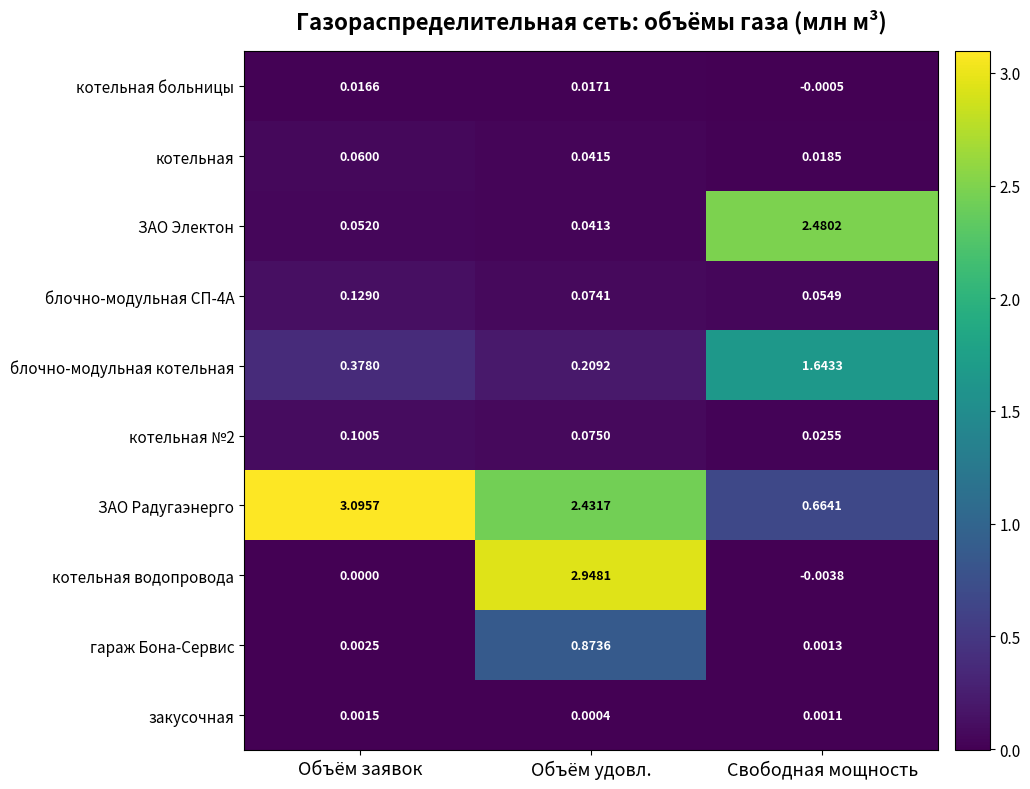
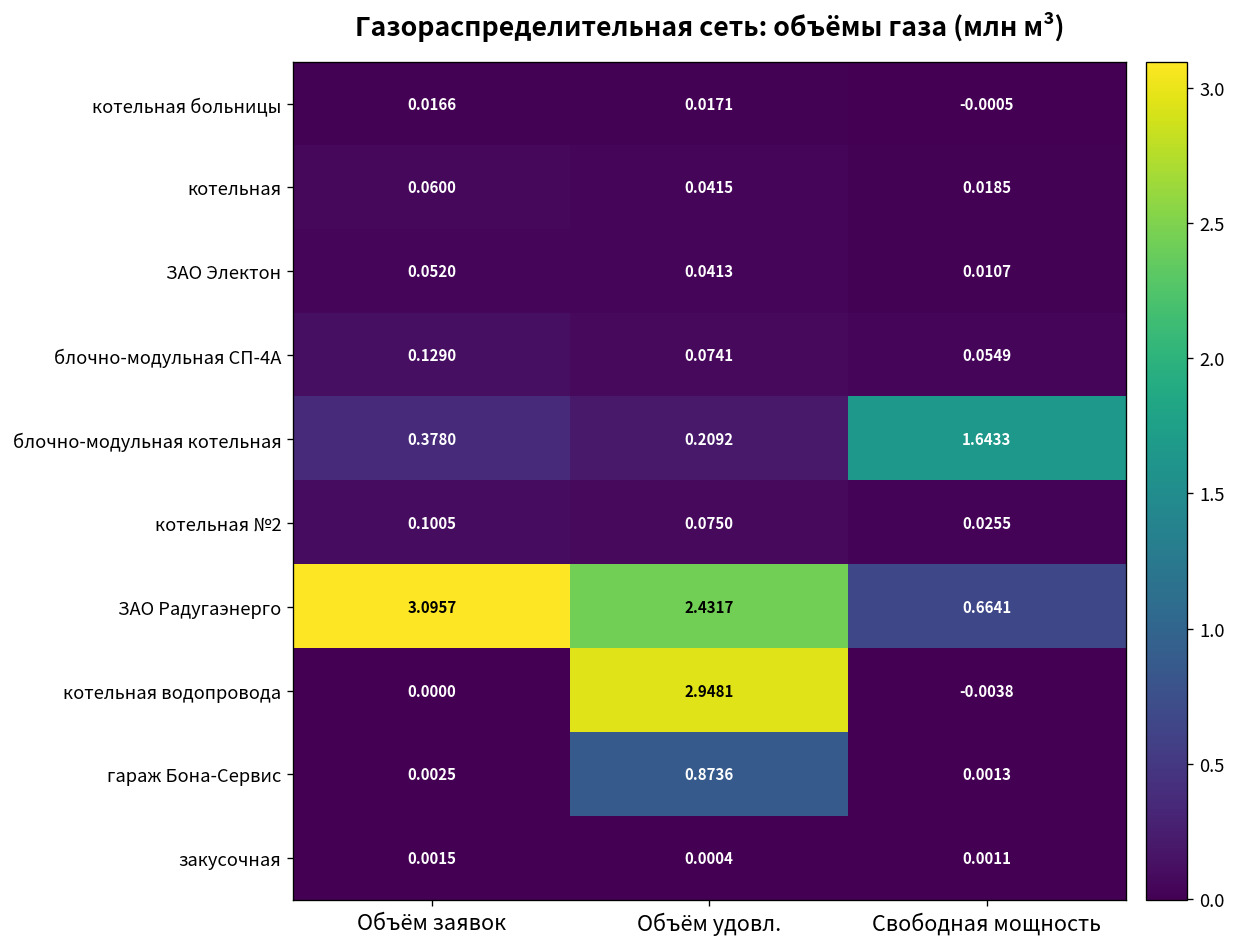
ЗАО Электон, Свободная мощность: 2.4802 -> 0.0107
